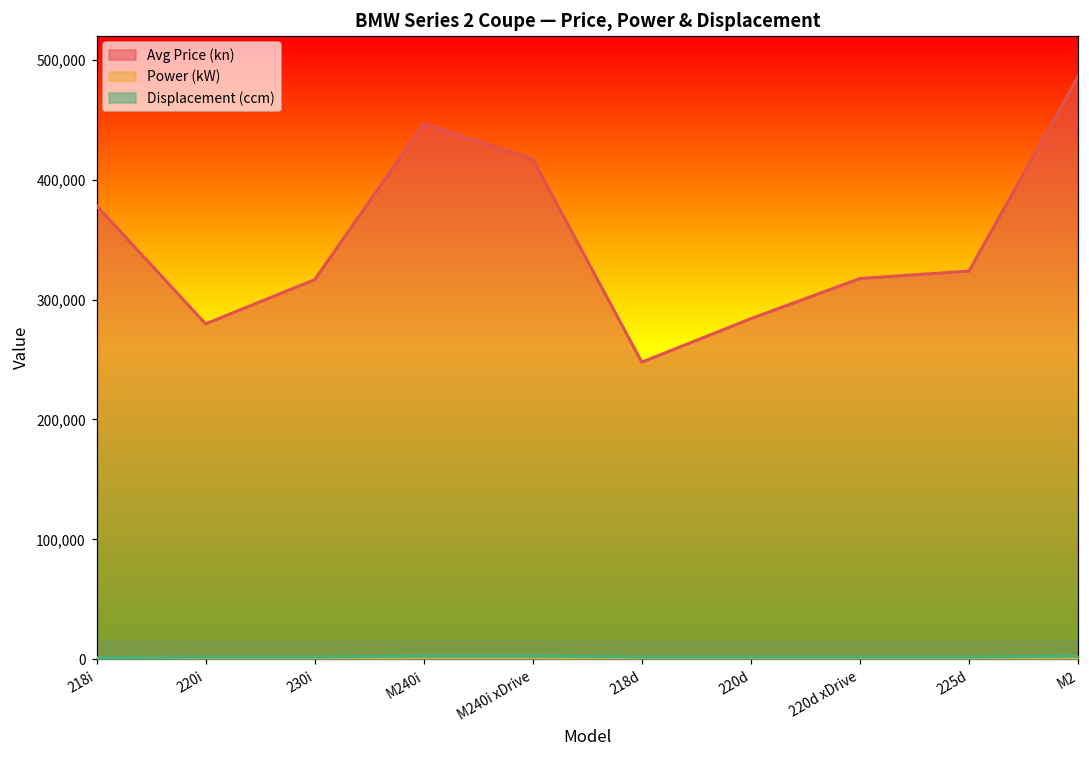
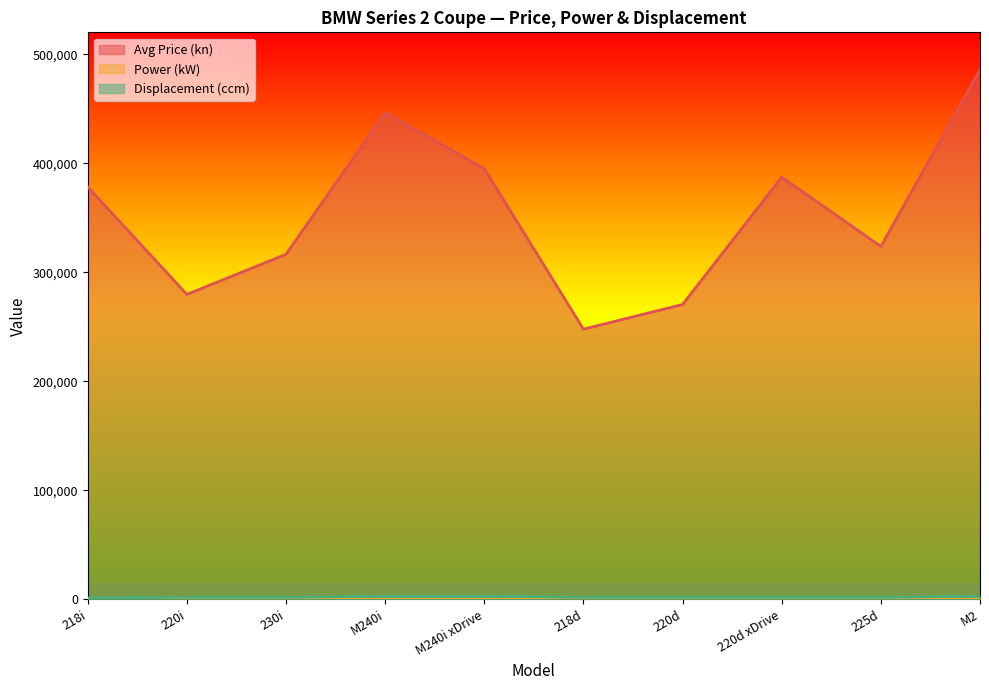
Avg Price (kn), M240i xDrive: 417,000 -> 395,000
Avg Price (kn), 220d: 284,000 -> 270,000
Avg Price (kn), 220d xDrive: 317,000 -> 387,000
